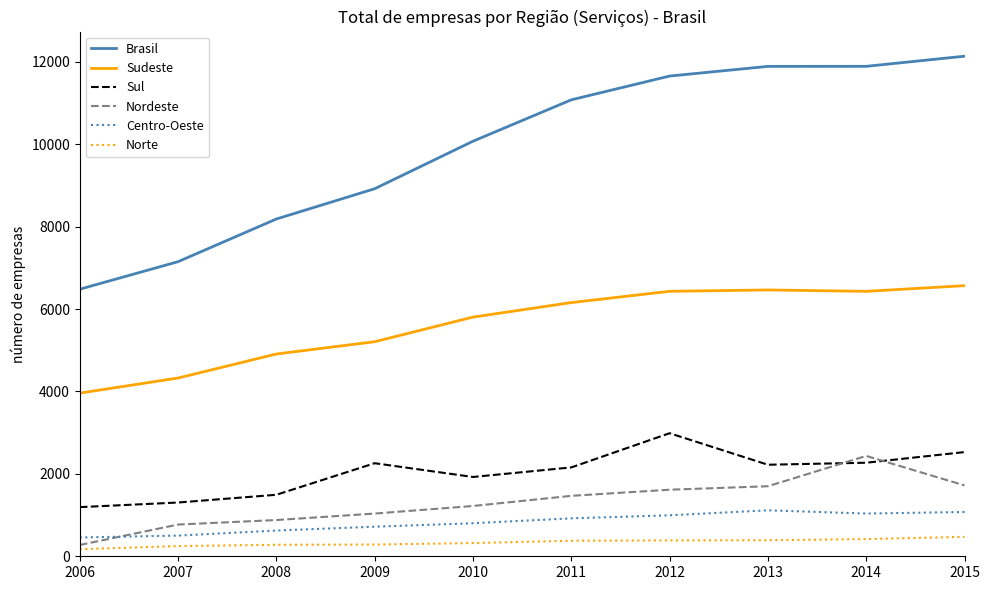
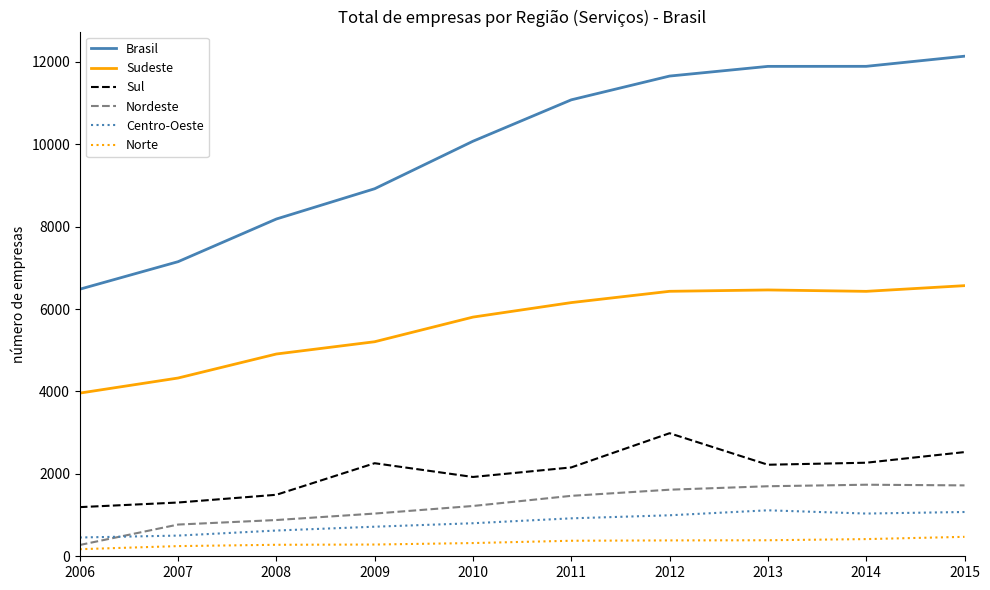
Nordeste, 2014: 2400 -> 1700
